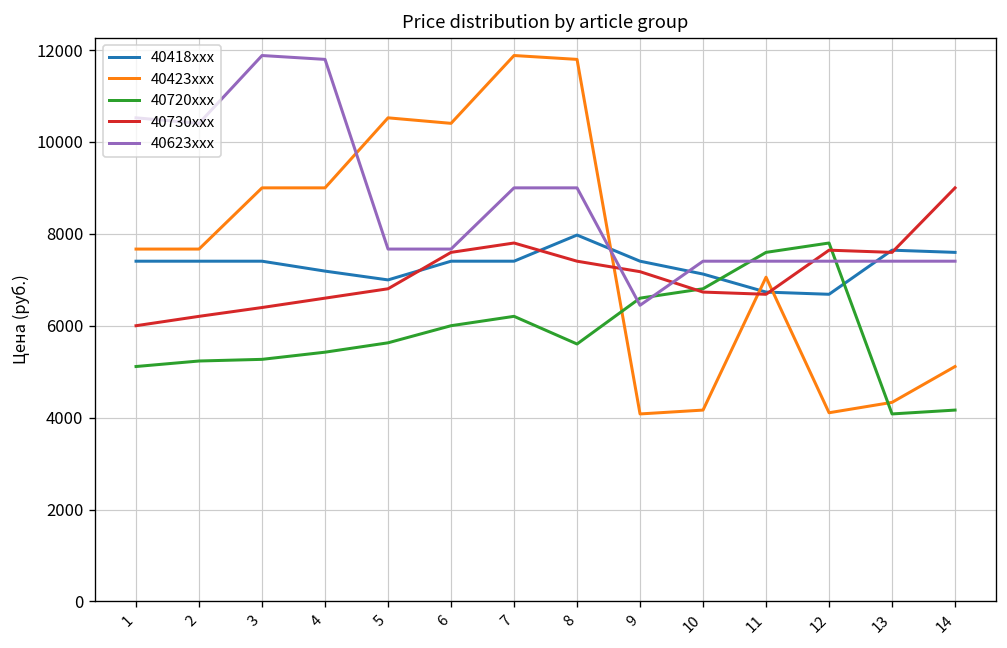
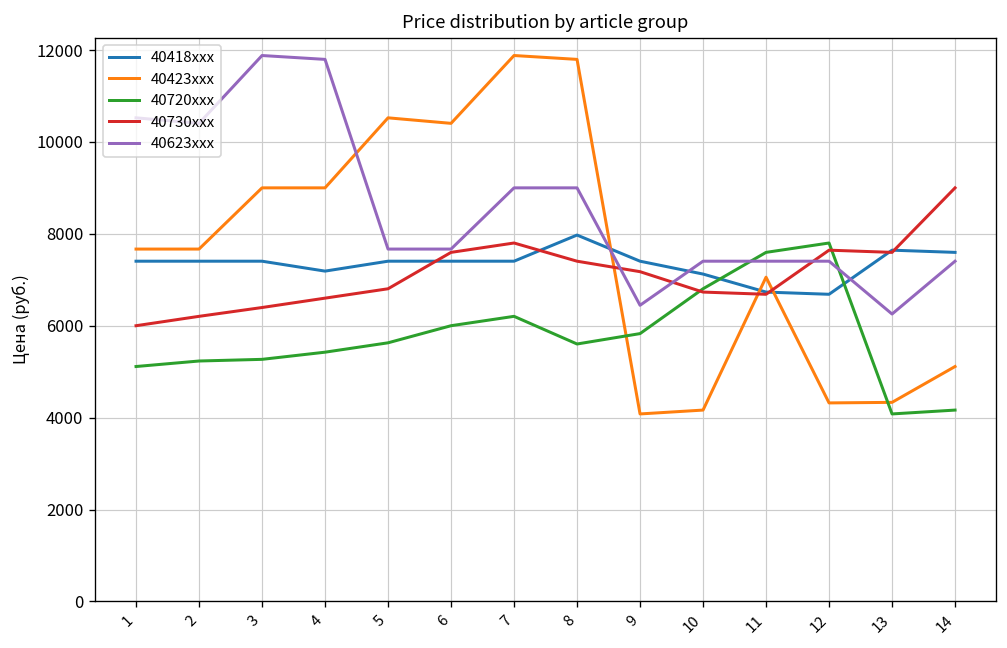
40418xxx, 5: 7000 -> 7400
40720xxx, 9: 6600 -> 5800
40423xxx, 12: 4100 -> 4300
40623xxx, 13: 7400 -> 6300
